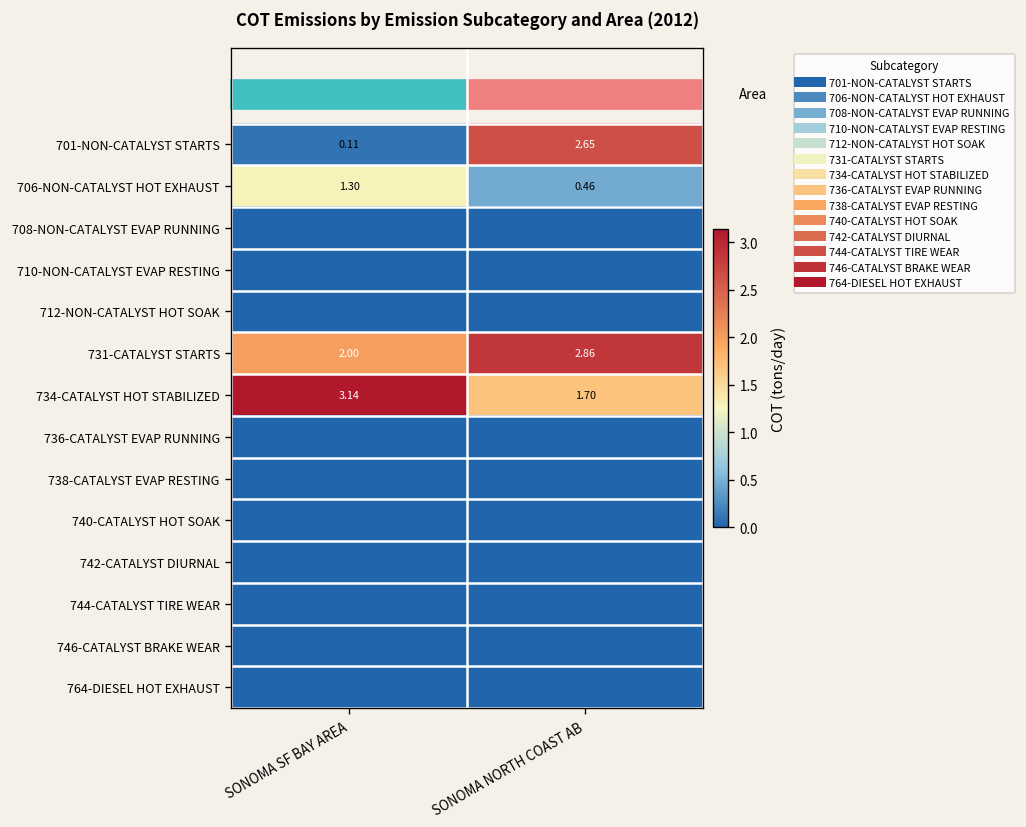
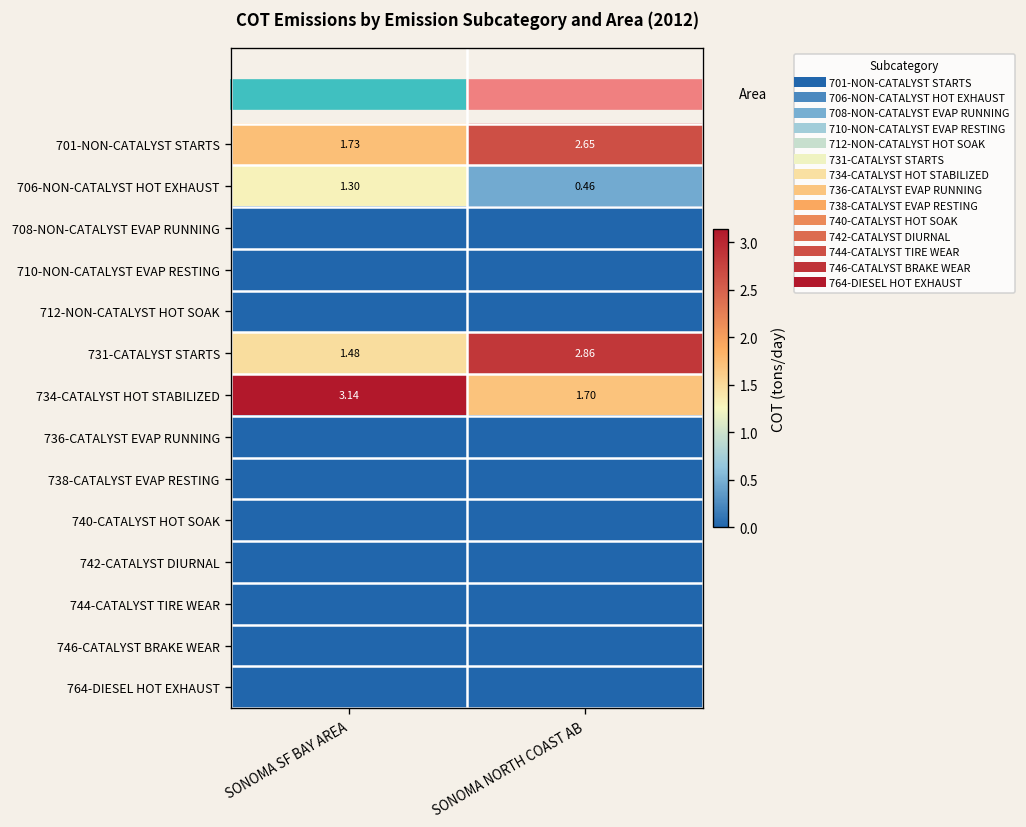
701-NON-CATALYST STARTS, SONOMA SF BAY AREA: 0.11 -> 1.73
731-CATALYST STARTS, SONOMA SF BAY AREA: 2.00 -> 1.48
